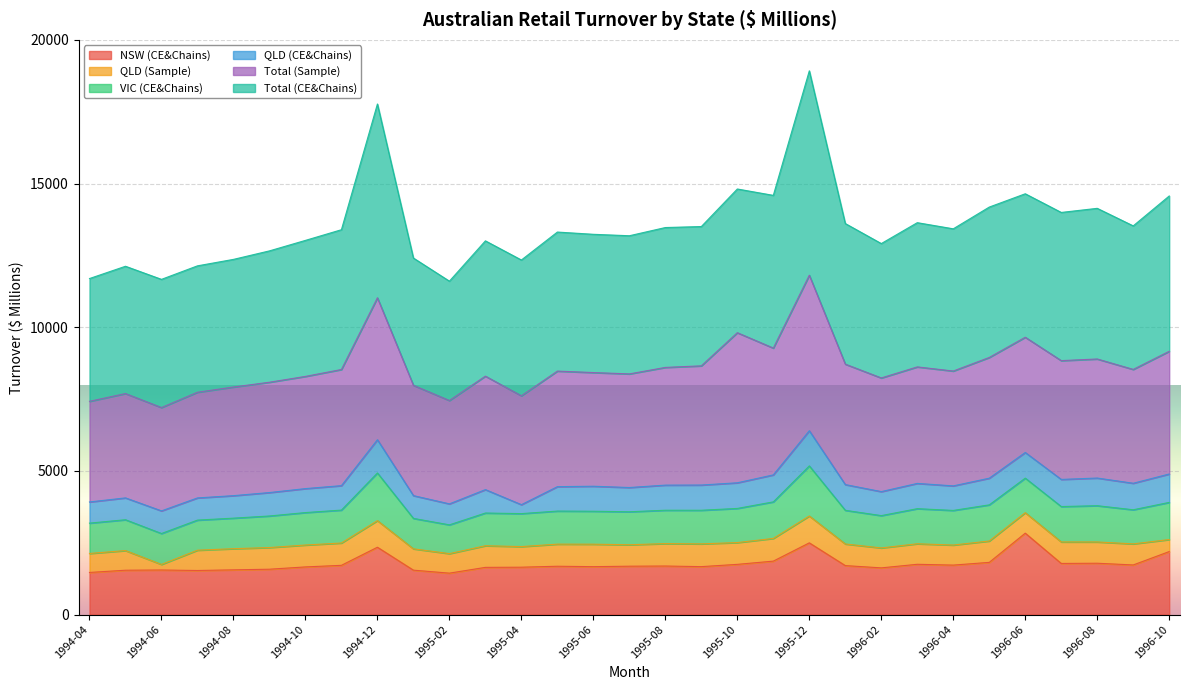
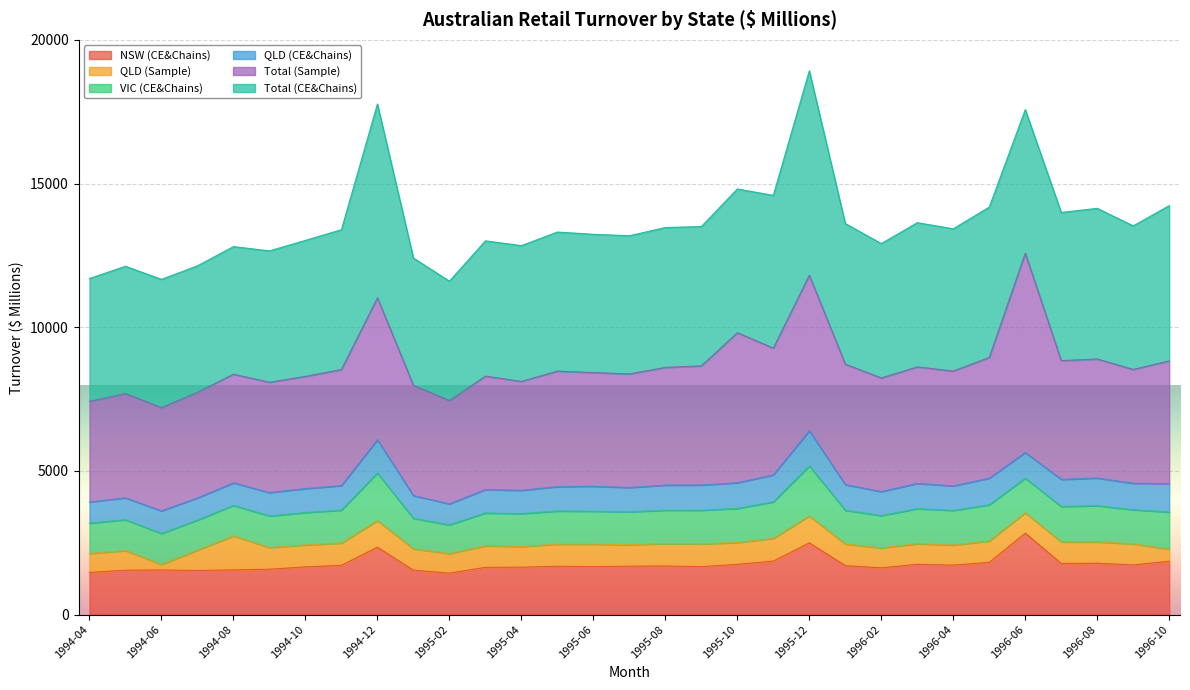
QLD (Sample), 1994-08: 700 -> 1200
QLD (CE&Chains), 1995-04: 300 -> 800
Total (Sample), 1996-06: 4000 -> 6900
NSW (CE&Chains), 1996-10: 2200 -> 1900
